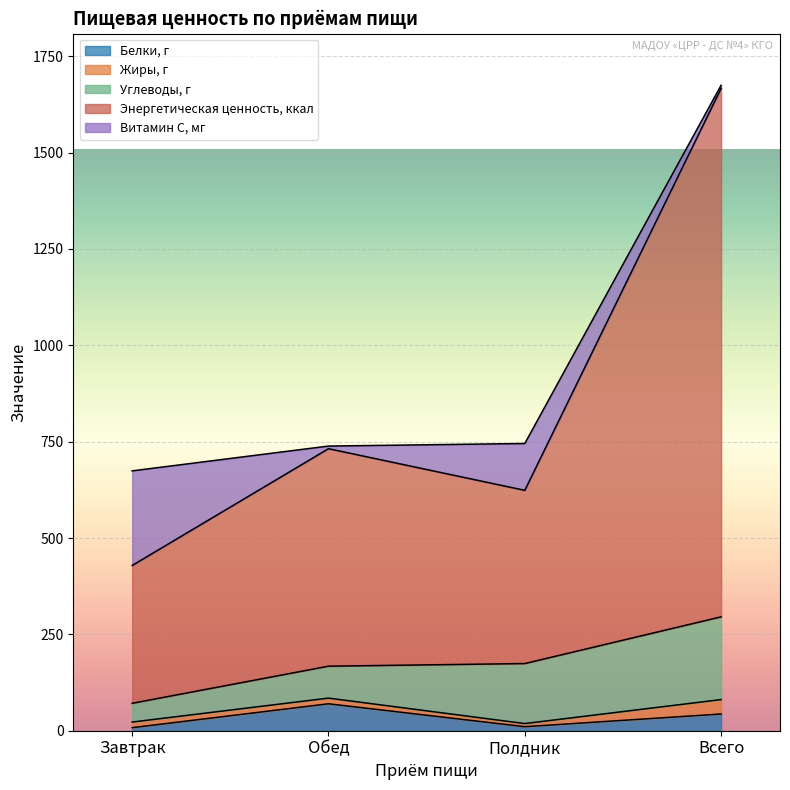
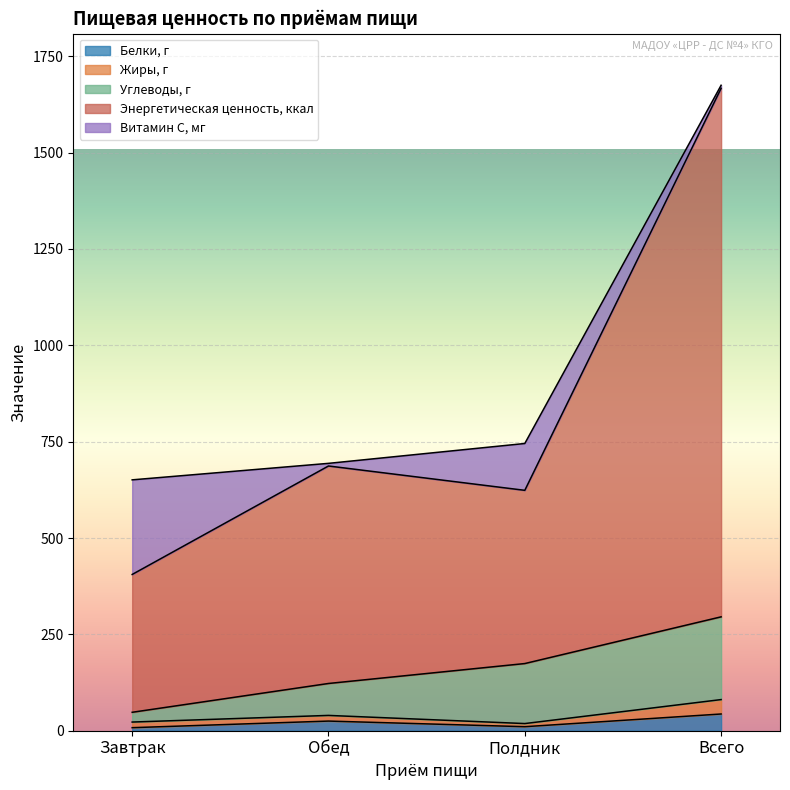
Углеводы, г, Завтрак: 50 -> 30
Белки, г, Обед: 70 -> 30
